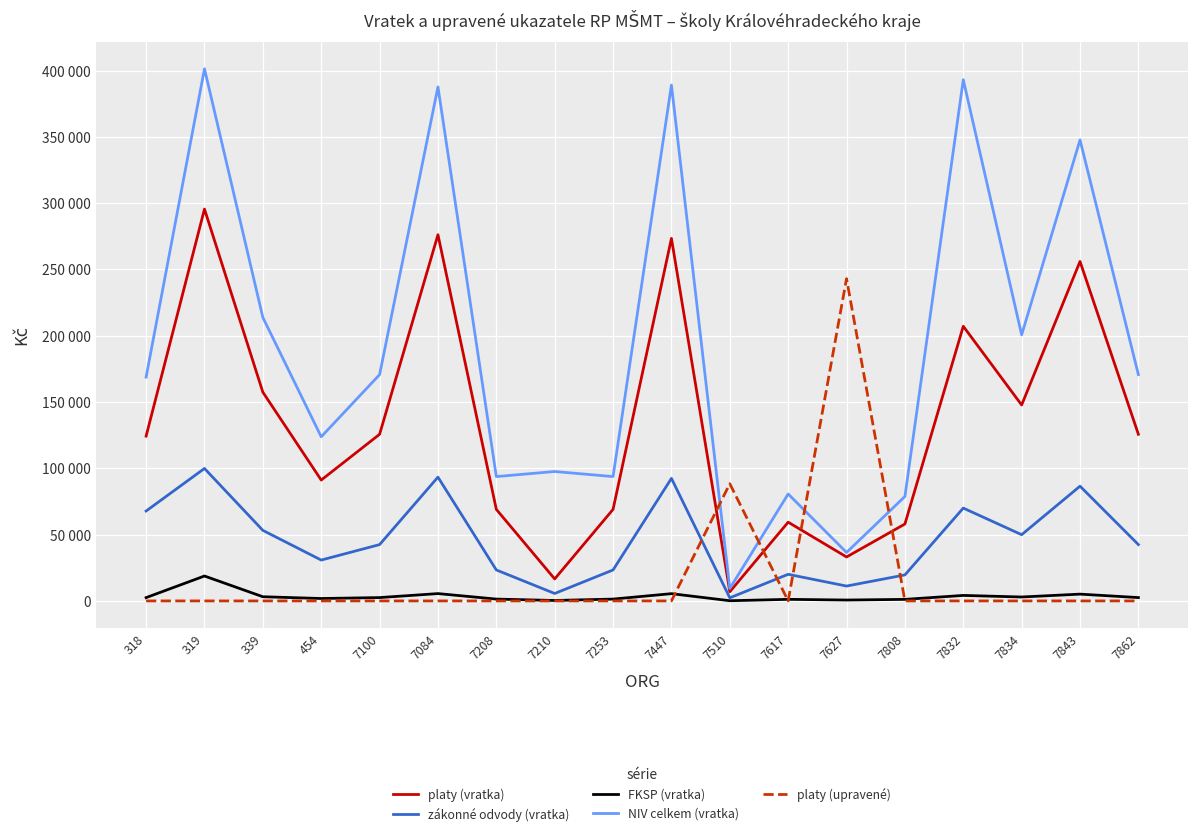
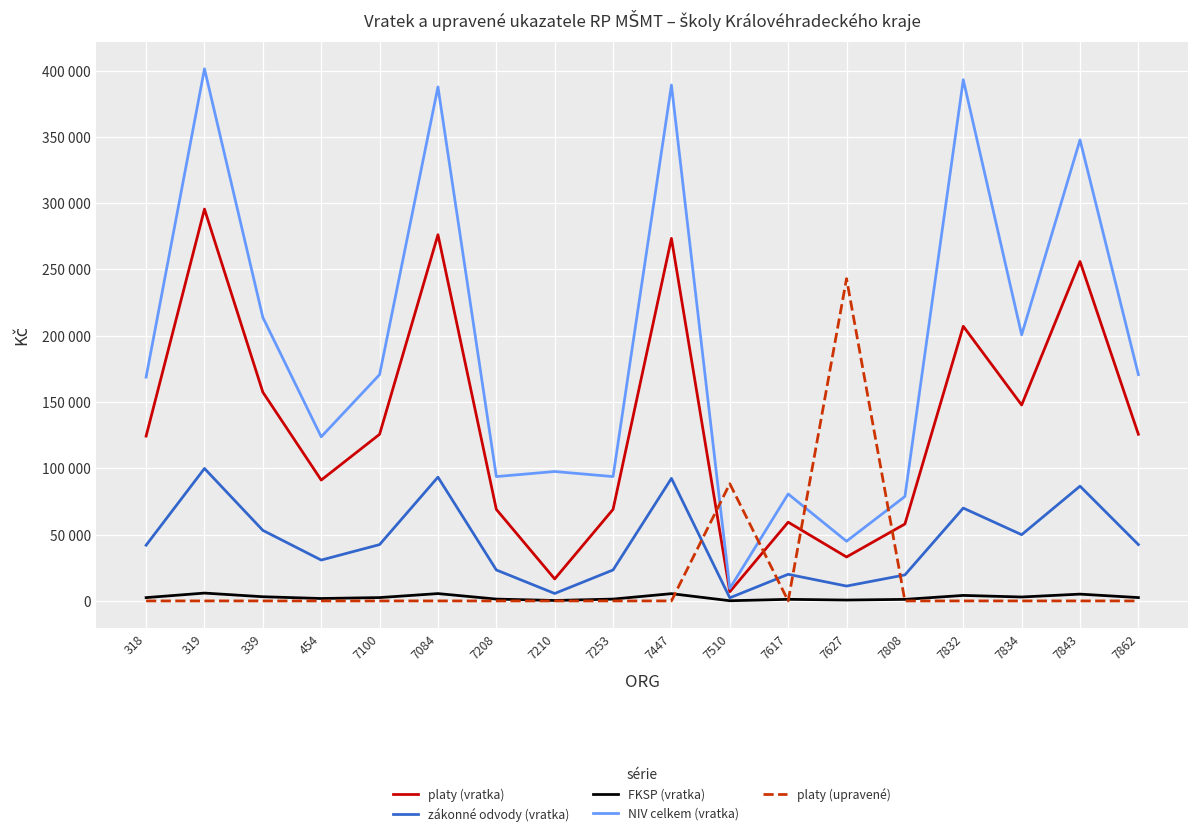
zákonné odvody (vratka), 318: 68000 -> 42000
FKSP (vratka), 319: 19000 -> 6000
NIV celkem (vratka), 7627: 37000 -> 45000
